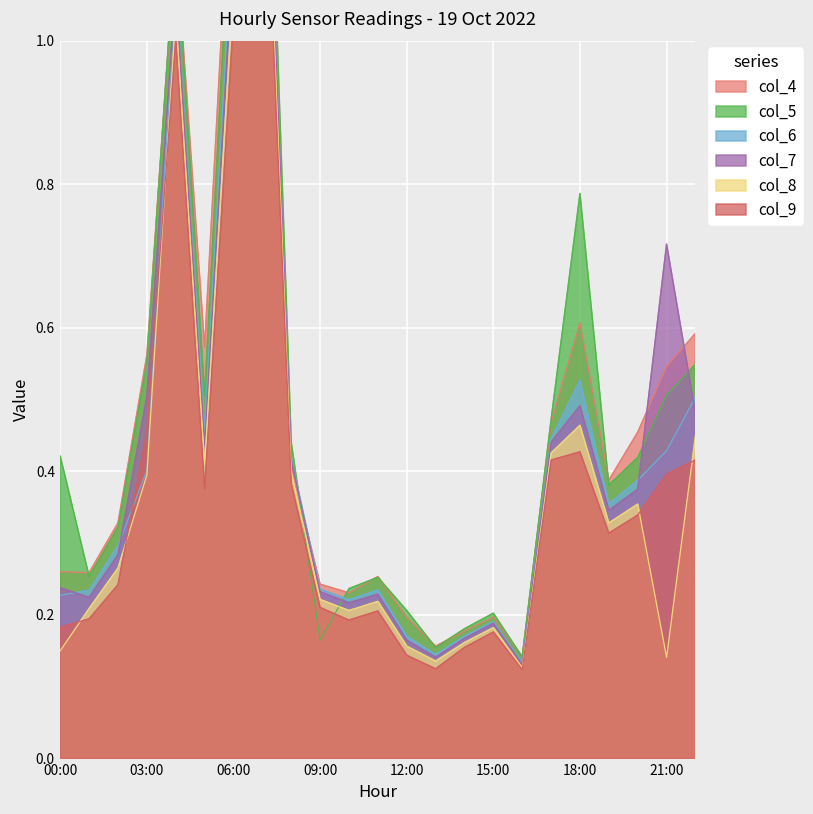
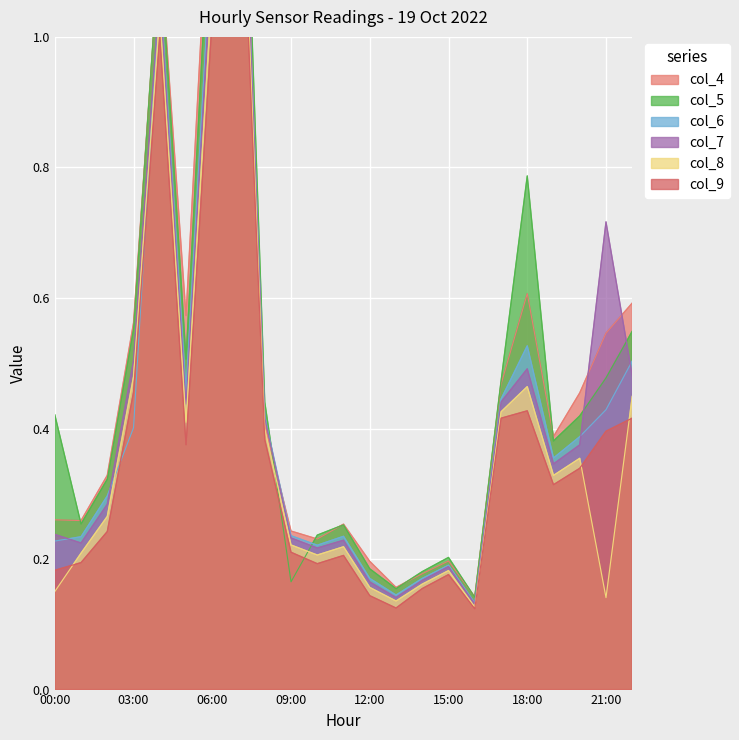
col_8, 03:00: 0.39 -> 0.48
col_5, 12:00: 0.21 -> 0.19
col_5, 21:00: 0.51 -> 0.48
